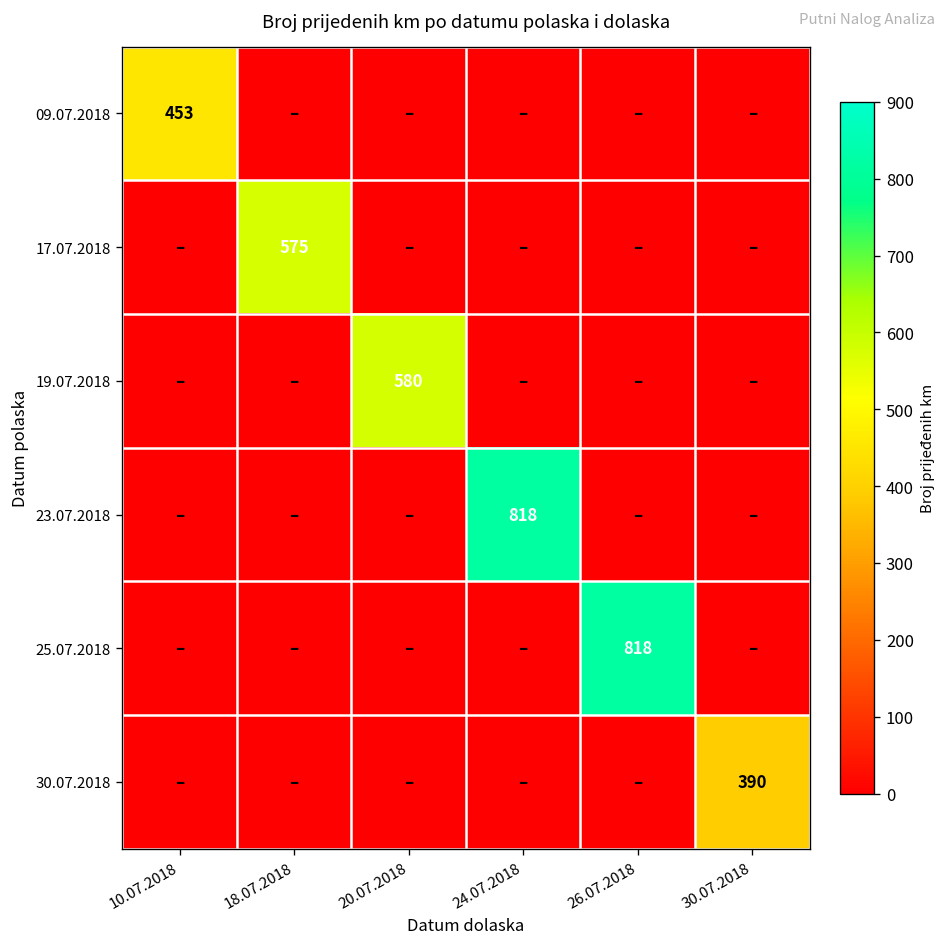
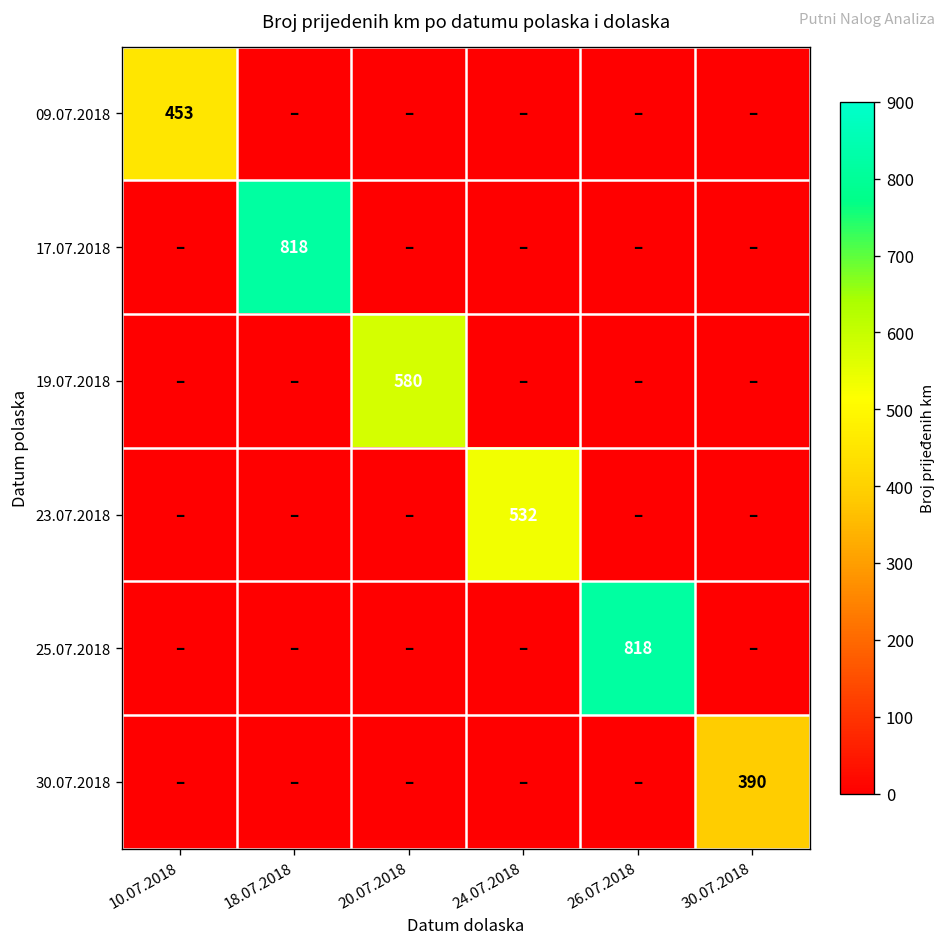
17.07.2018, 18.07.2018: 575 -> 818
23.07.2018, 24.07.2018: 818 -> 532
